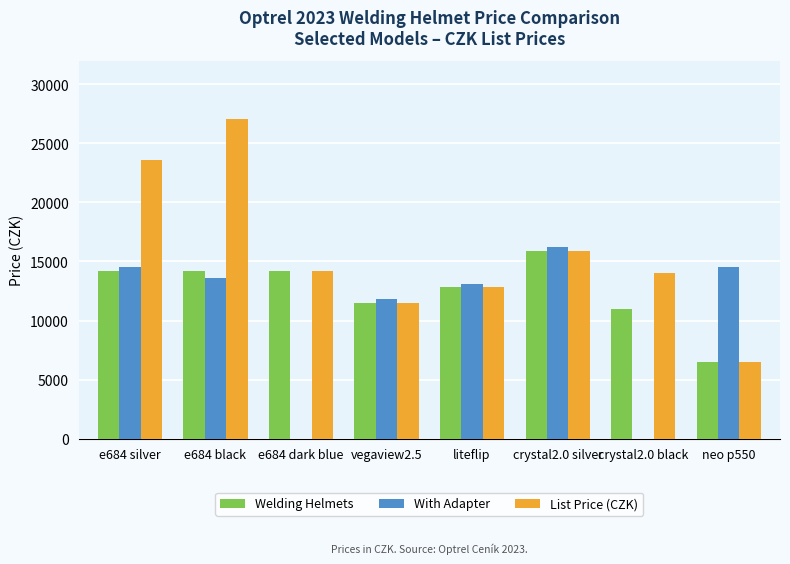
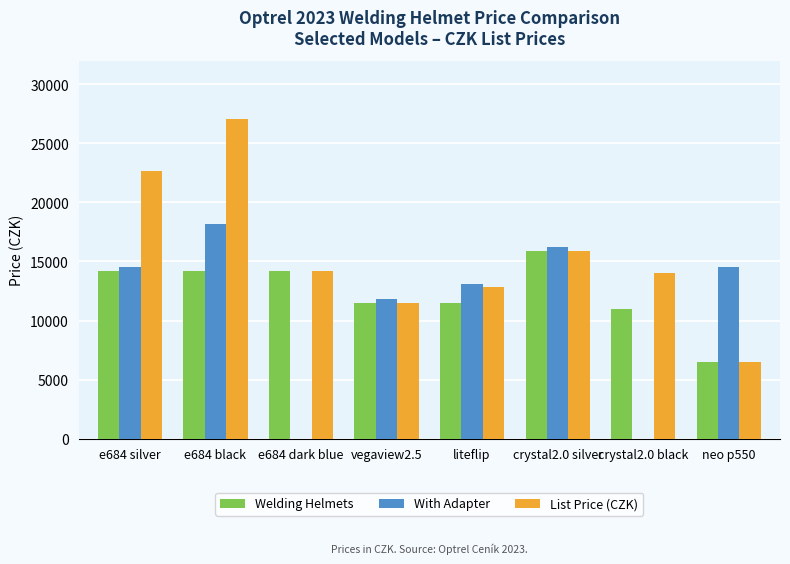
List Price (CZK), e684 silver: 23600 -> 22600
With Adapter, e684 black: 13600 -> 18200
Welding Helmets, liteflip: 12800 -> 11500
